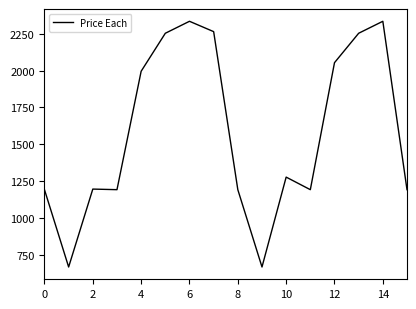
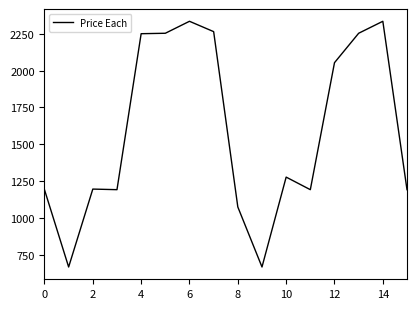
4: 2000 -> 2250
8: 1190 -> 1080
